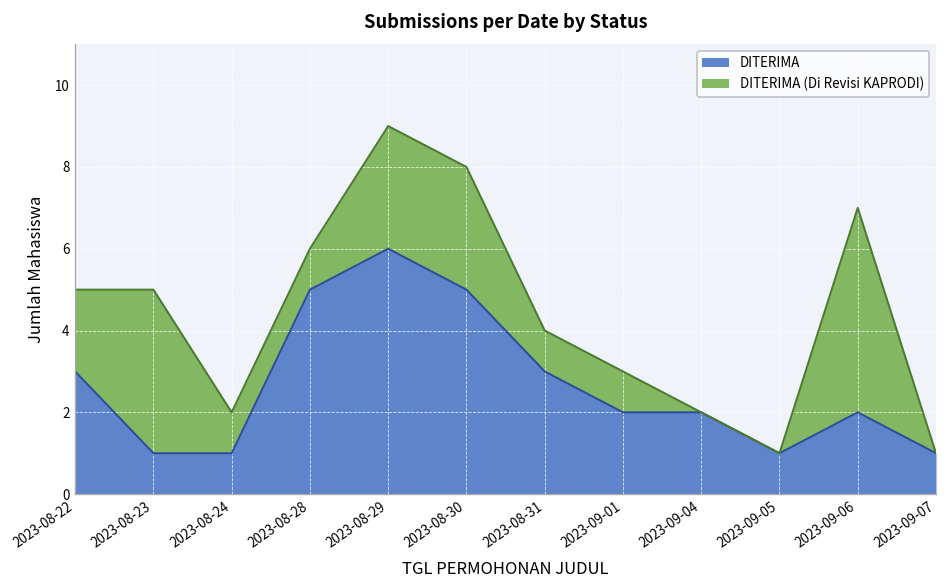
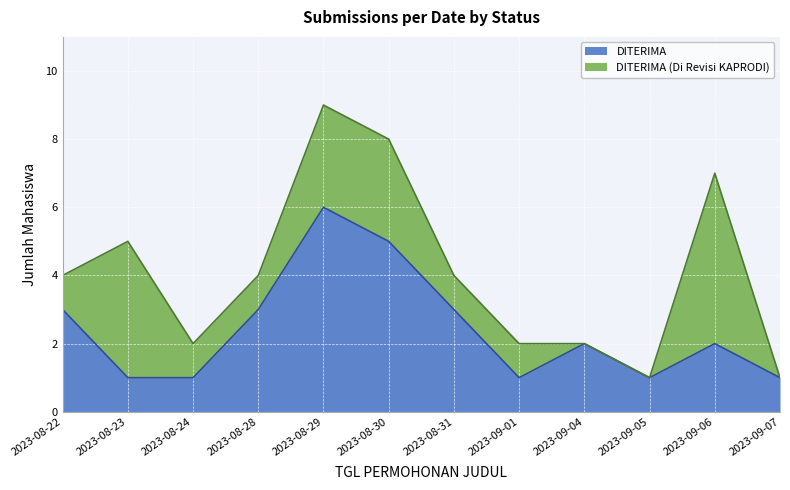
DITERIMA (Di Revisi KAPRODI), 2023-08-22: 2 -> 1
DITERIMA, 2023-08-28: 5 -> 3
DITERIMA, 2023-09-01: 2 -> 1
